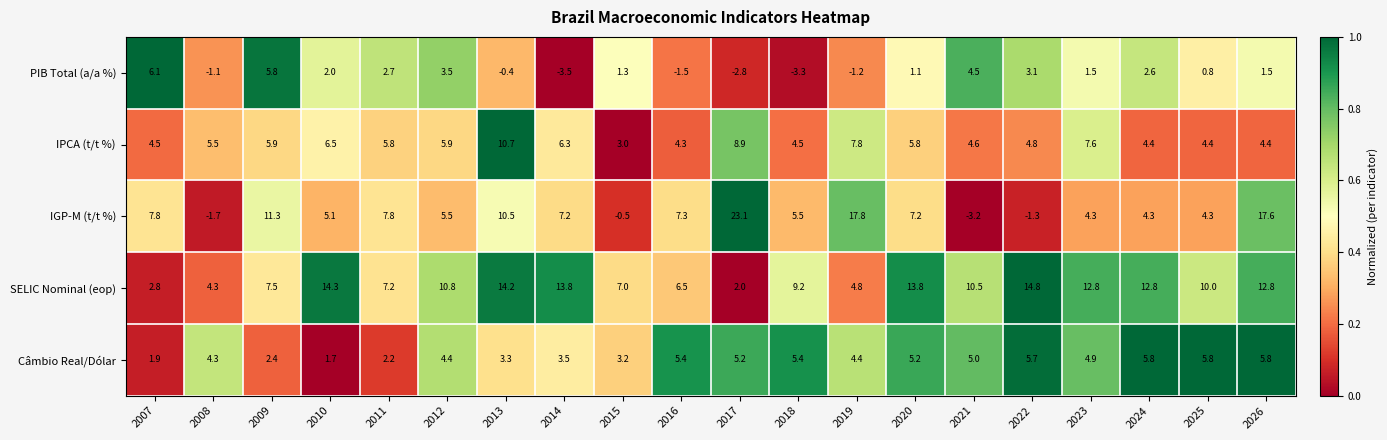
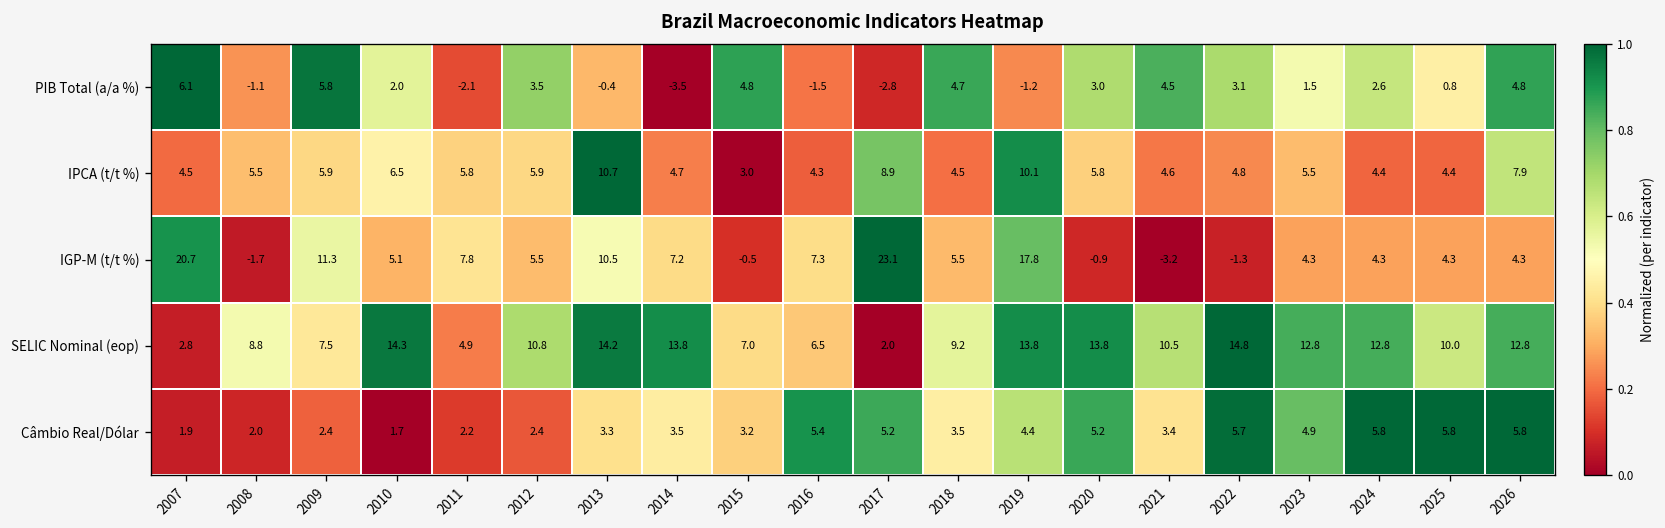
PIB Total (a/a %), 2011: 2.7 -> -2.1
PIB Total (a/a %), 2015: 1.3 -> 4.8
PIB Total (a/a %), 2018: -3.3 -> 4.7
PIB Total (a/a %), 2020: 1.1 -> 3.0
PIB Total (a/a %), 2026: 1.5 -> 4.8
IPCA (t/t %), 2014: 6.3 -> 4.7
IPCA (t/t %), 2019: 7.8 -> 10.1
IPCA (t/t %), 2023: 7.6 -> 5.5
IPCA (t/t %), 2026: 4.4 -> 7.9
IGP-M (t/t %), 2007: 7.8 -> 20.7
IGP-M (t/t %), 2020: 7.2 -> -0.9
IGP-M (t/t %), 2026: 17.6 -> 4.3
SELIC Nominal (eop), 2008: 4.3 -> 8.8
SELIC Nominal (eop), 2011: 7.2 -> 4.9
SELIC Nominal (eop), 2019: 4.8 -> 13.8
Câmbio Real/Dólar, 2008: 4.3 -> 2.0
Câmbio Real/Dólar, 2012: 4.4 -> 2.4
Câmbio Real/Dólar, 2018: 5.4 -> 3.5
Câmbio Real/Dólar, 2021: 5.0 -> 3.4
